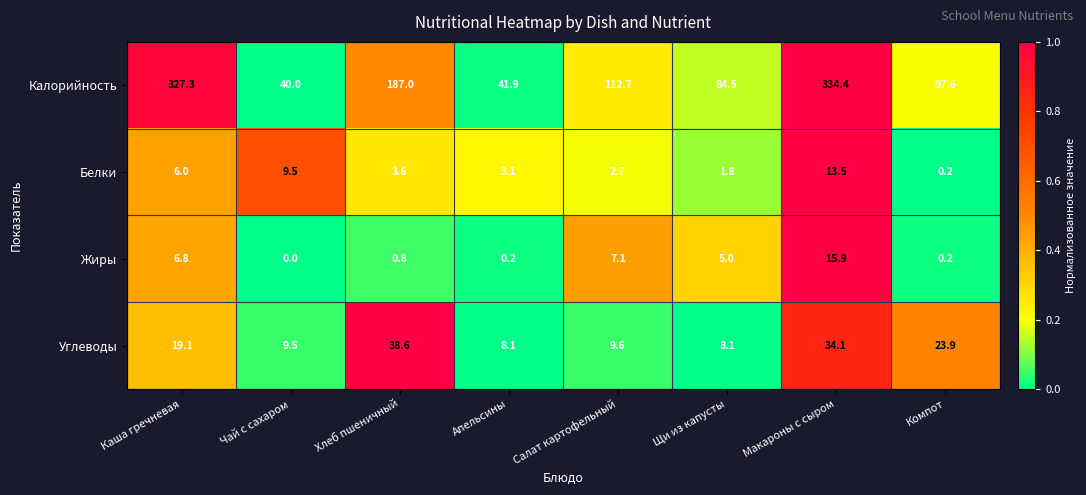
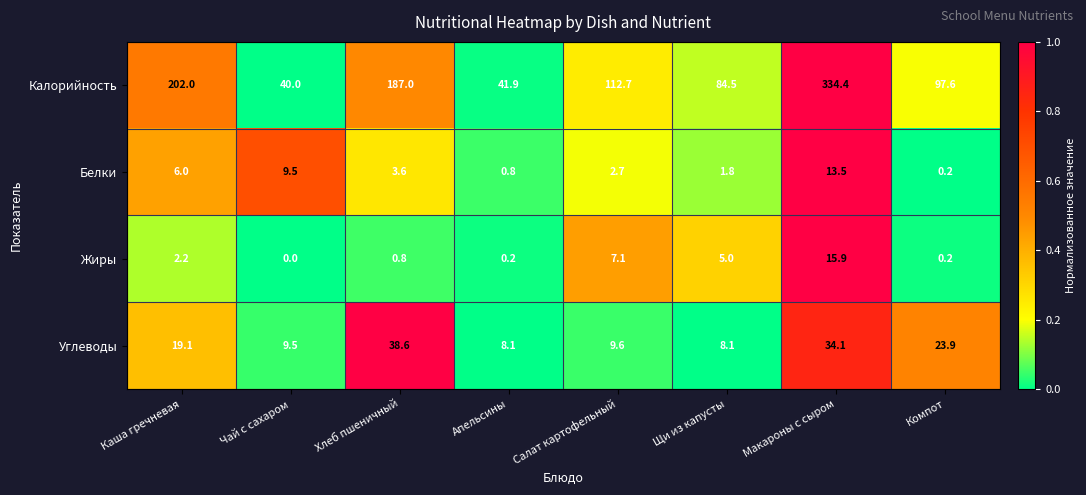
Калорийность, Каша гречневая: 327.3 -> 202.0
Белки, Апельсины: 3.1 -> 0.8
Жиры, Каша гречневая: 6.8 -> 2.2
